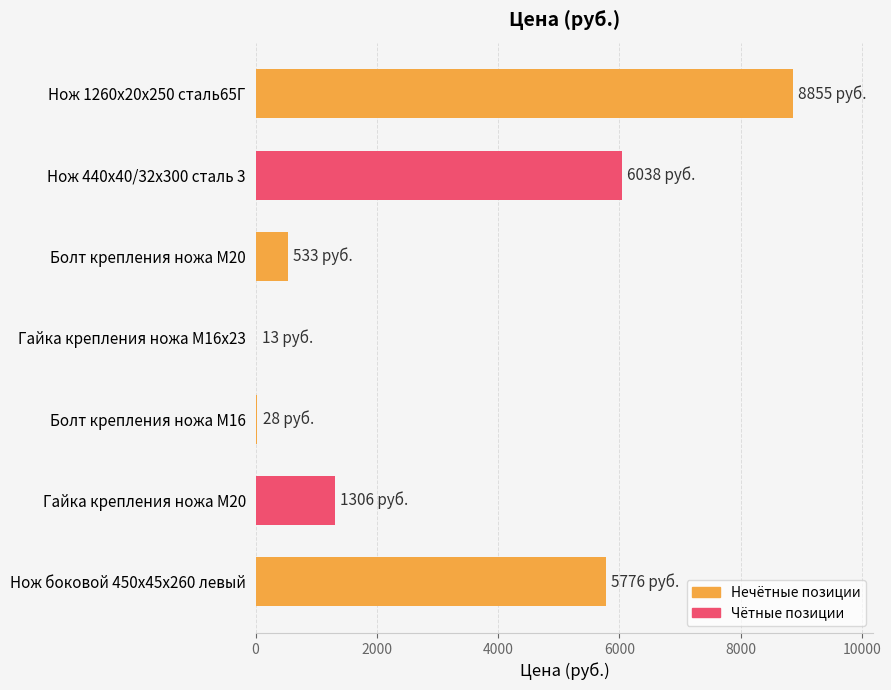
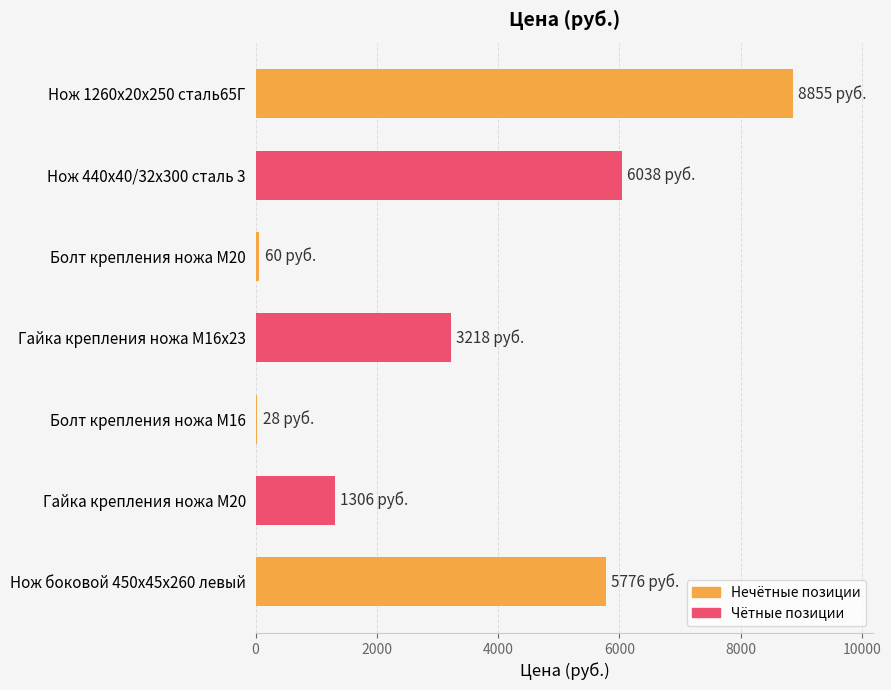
Болт крепления ножа М20: 533 -> 60
Гайка крепления ножа М16х23: 13 -> 3218
